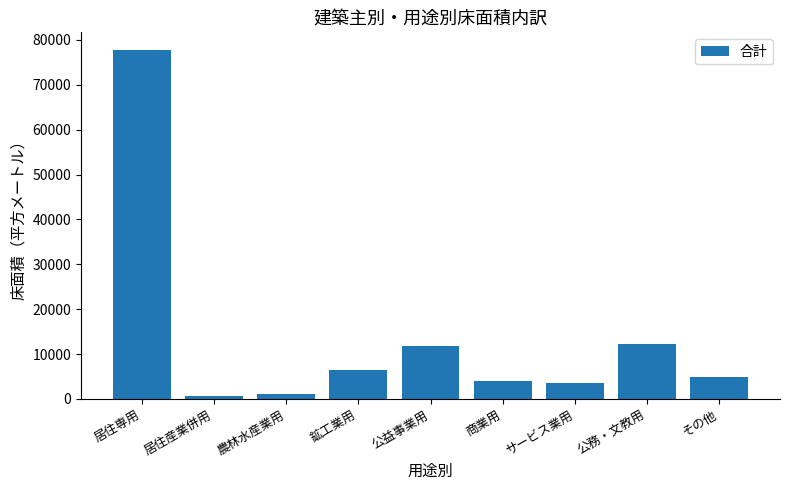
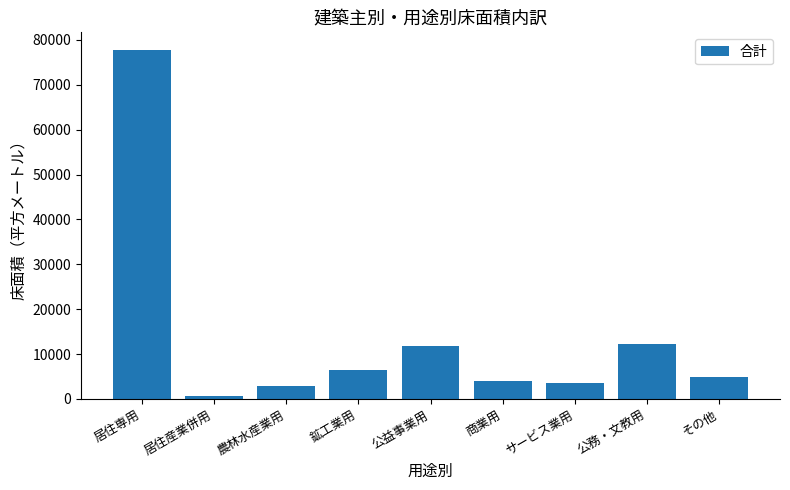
農林水産業用: 1000 -> 3000
